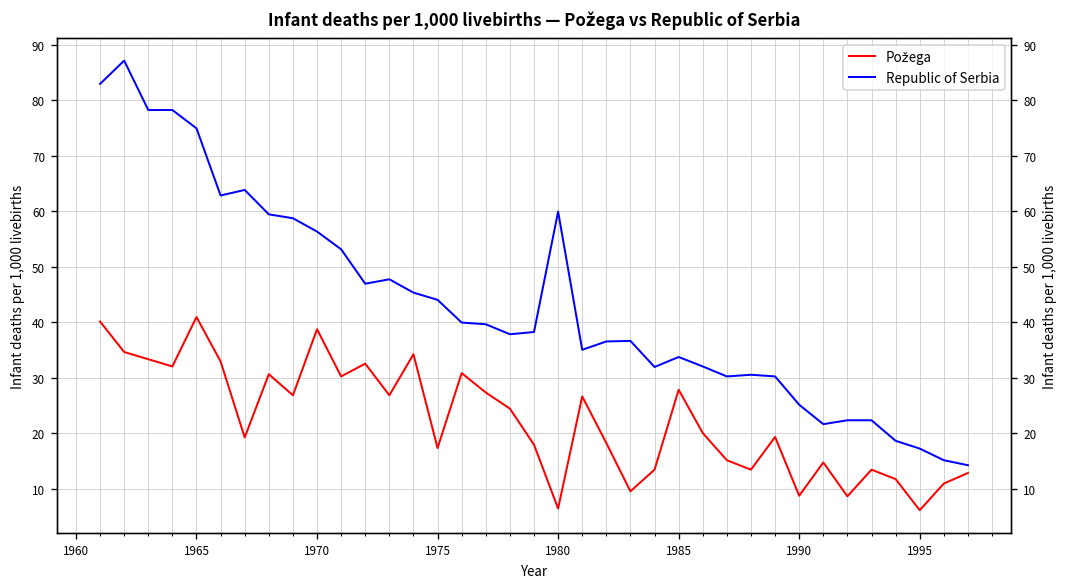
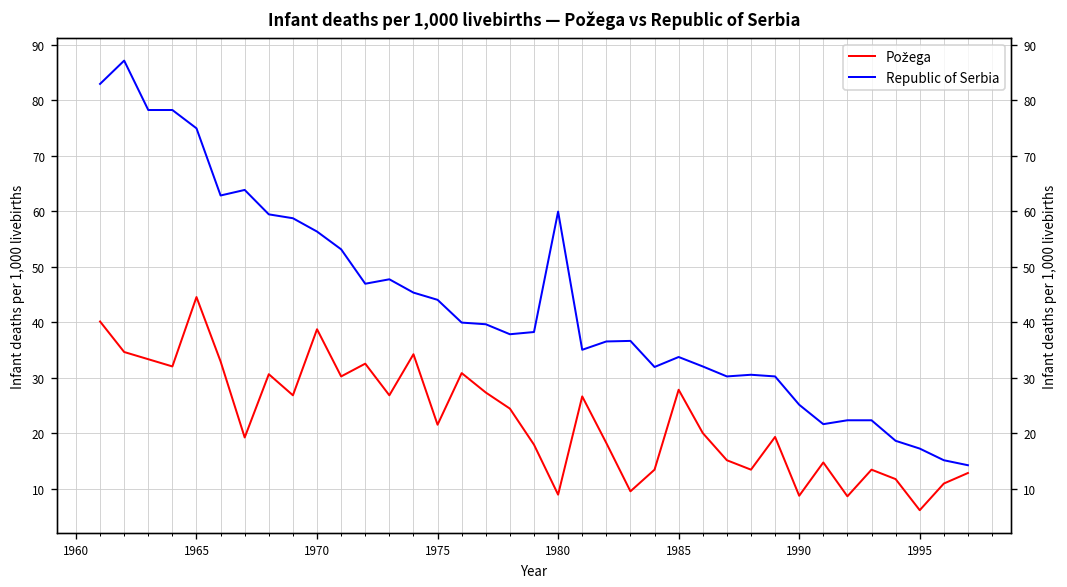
Požega, 1965: 41 -> 45
Požega, 1975: 17 -> 22
Požega, 1980: 6 -> 9
